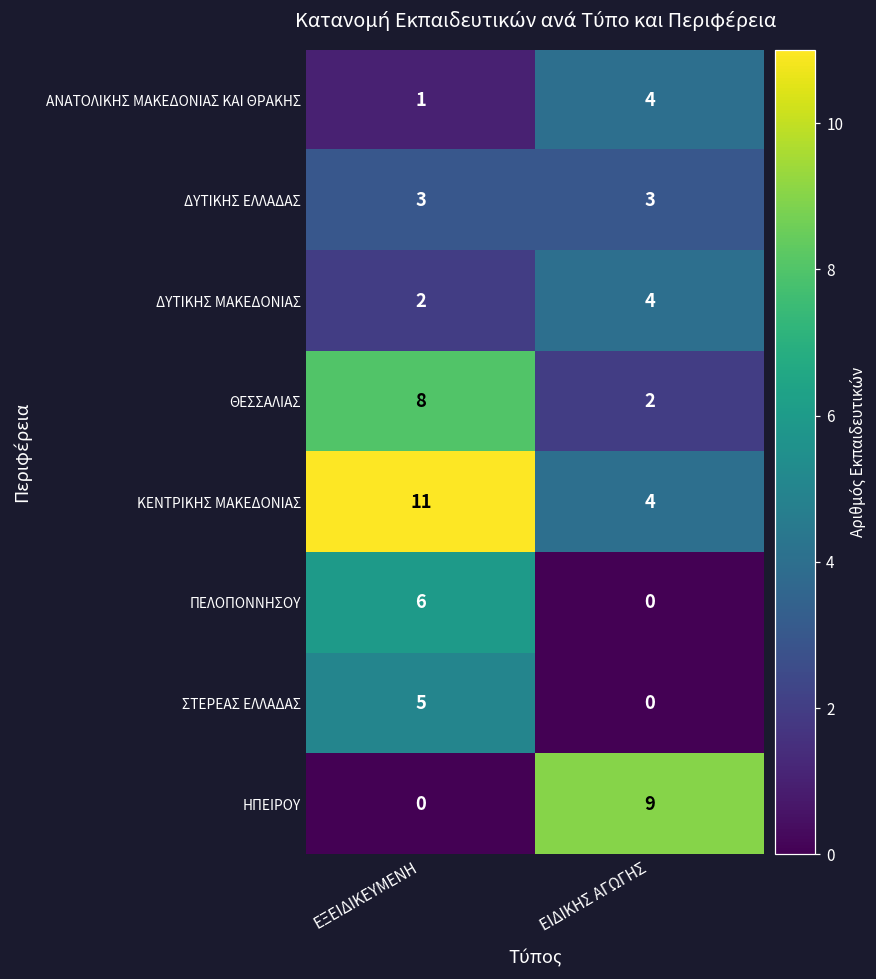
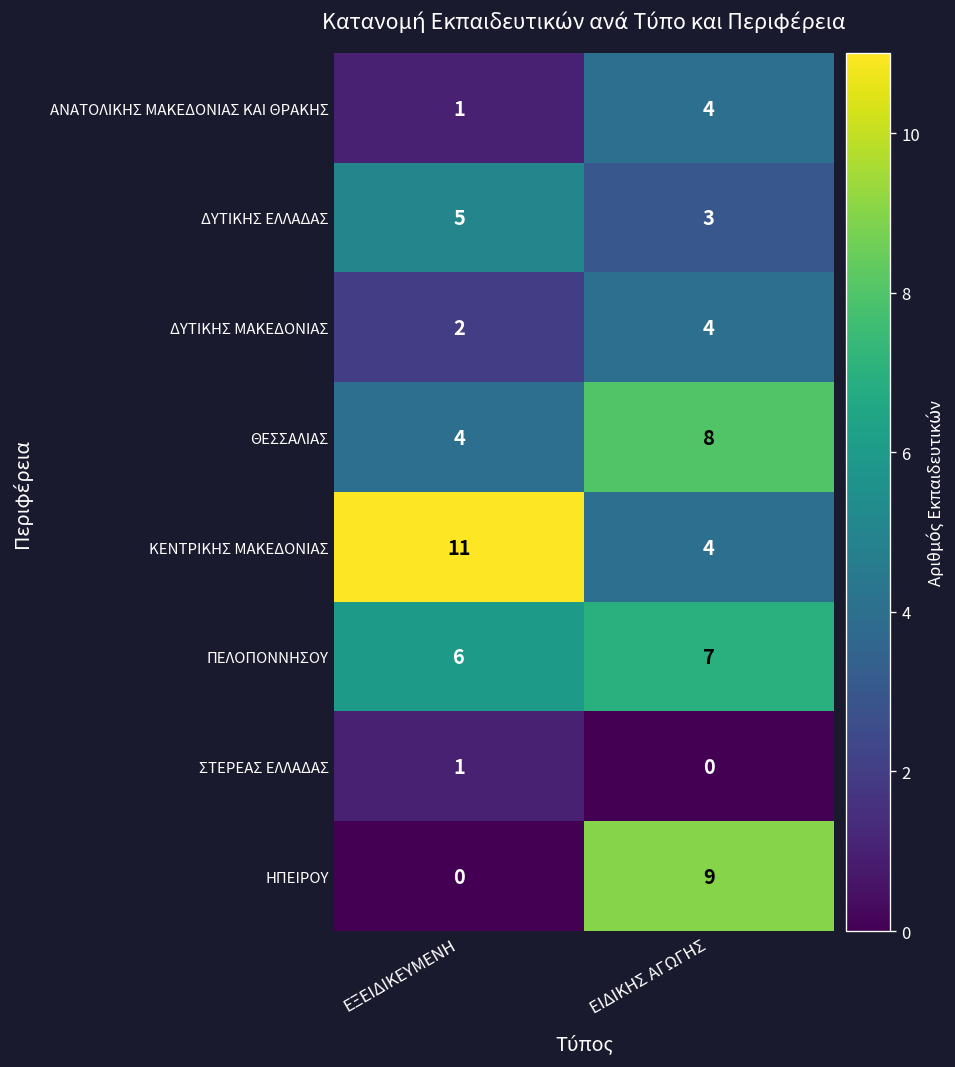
ΔΥΤΙΚΗΣ ΕΛΛΑΔΑΣ, ΕΞΕΙΔΙΚΕΥΜΕΝΗ: 3 -> 5
ΘΕΣΣΑΛΙΑΣ, ΕΞΕΙΔΙΚΕΥΜΕΝΗ: 8 -> 4
ΘΕΣΣΑΛΙΑΣ, ΕΙΔΙΚΗΣ ΑΓΩΓΗΣ: 2 -> 8
ΠΕΛΟΠΟΝΝΗΣΟΥ, ΕΙΔΙΚΗΣ ΑΓΩΓΗΣ: 0 -> 7
ΣΤΕΡΕΑΣ ΕΛΛΑΔΑΣ, ΕΞΕΙΔΙΚΕΥΜΕΝΗ: 5 -> 1
